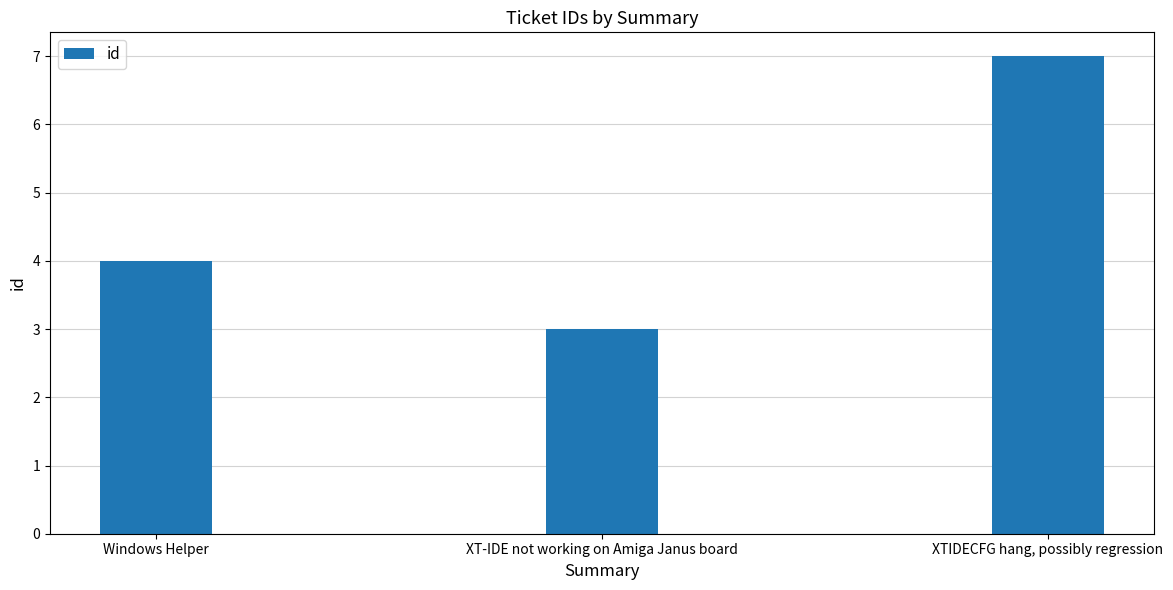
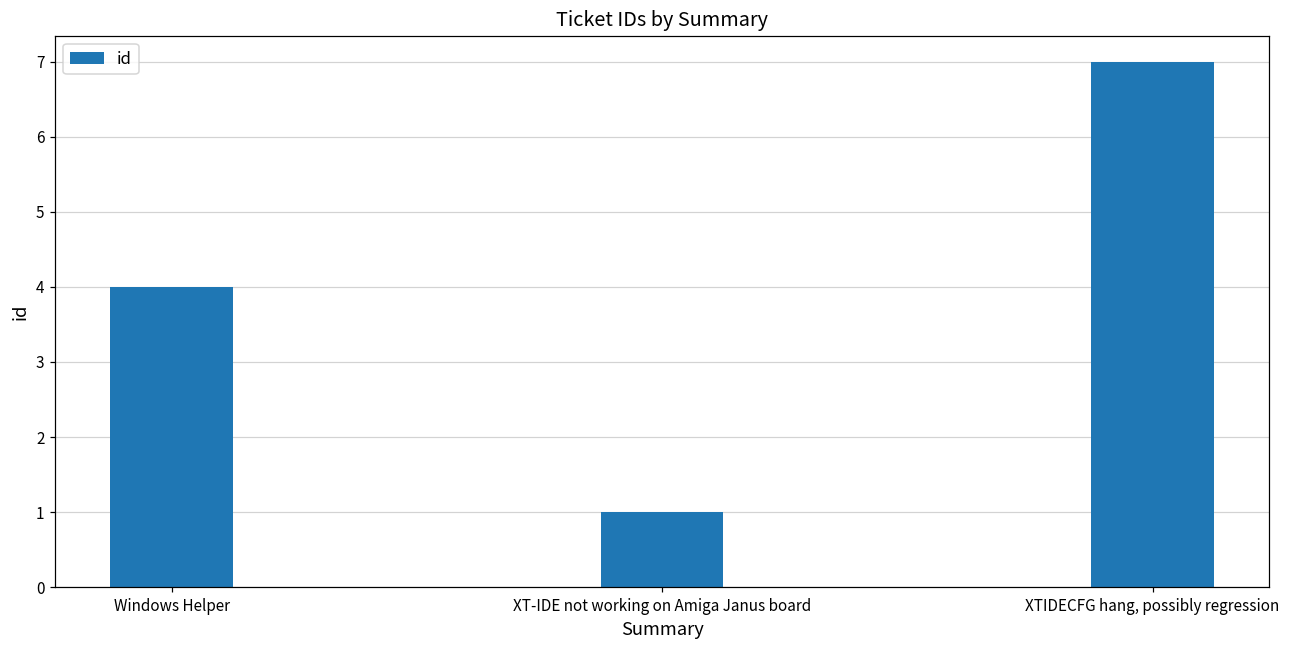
XT-IDE not working on Amiga Janus board: 3 -> 1
